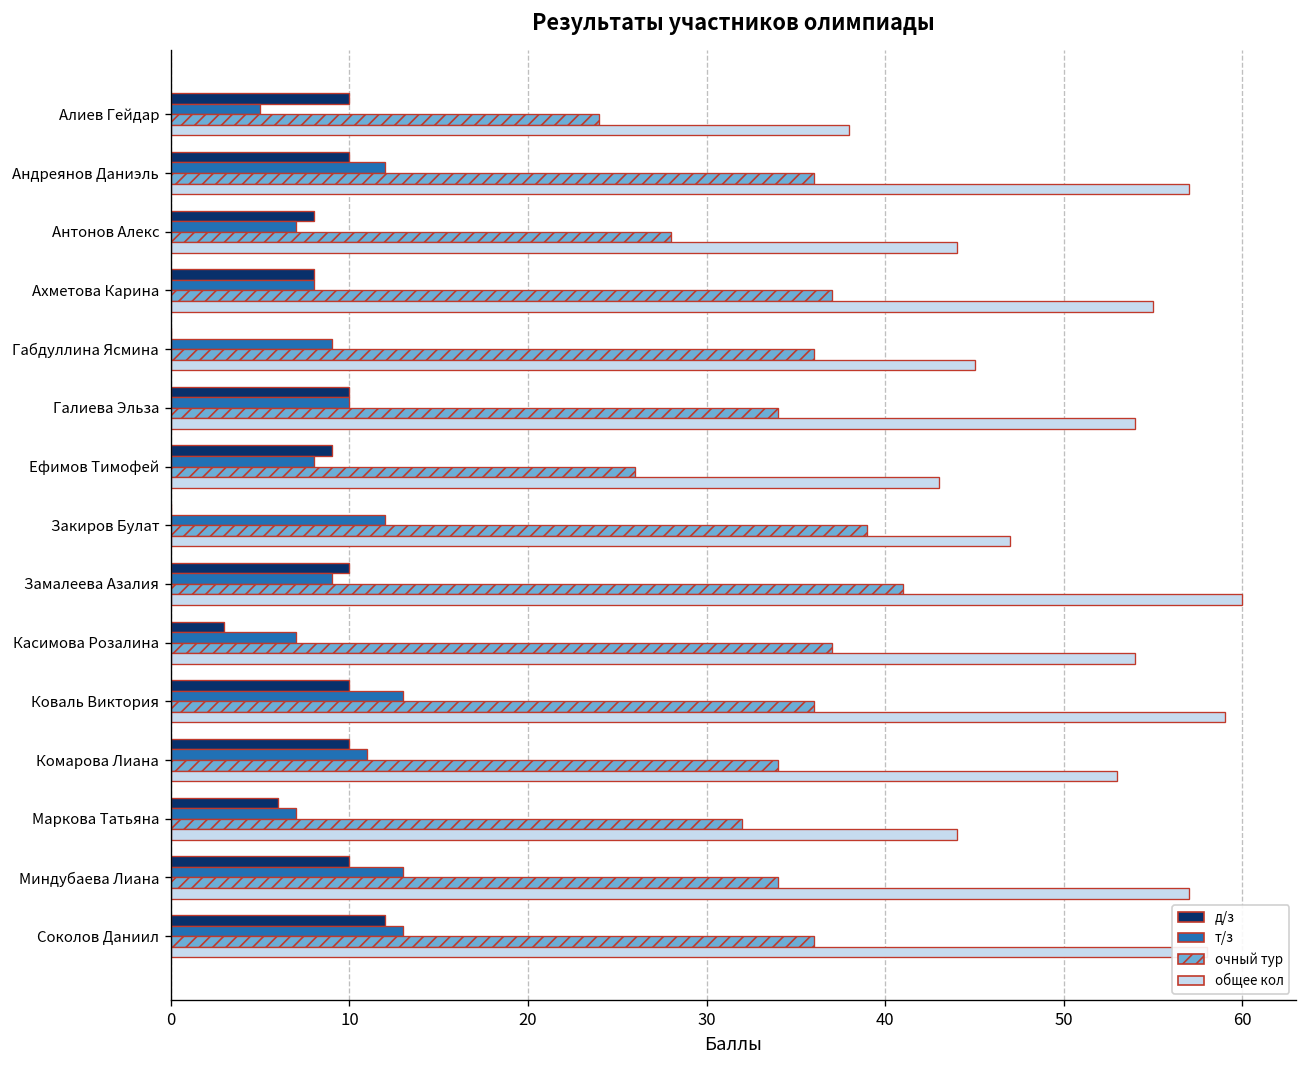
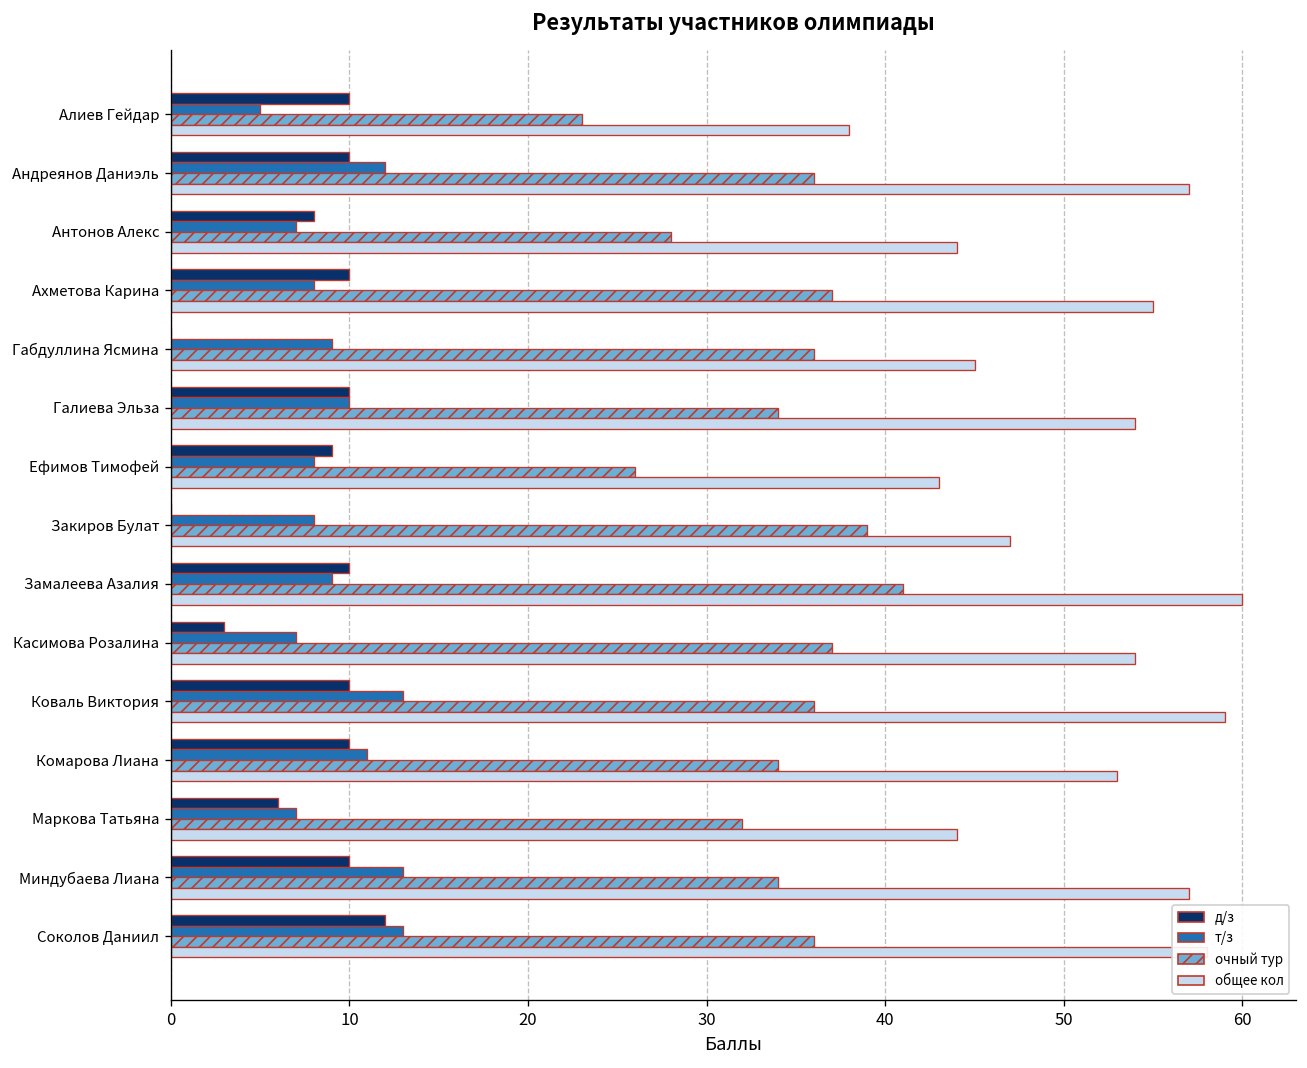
очный тур, Алиев Гейдар: 24 -> 23
д/з, Ахметова Карина: 8 -> 10
т/з, Закиров Булат: 12 -> 8
